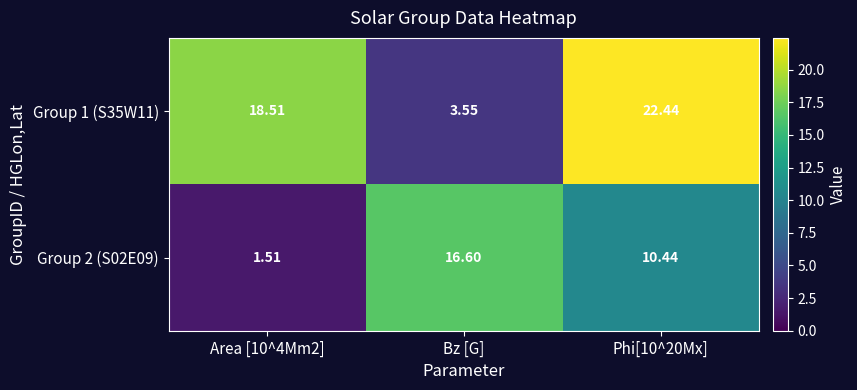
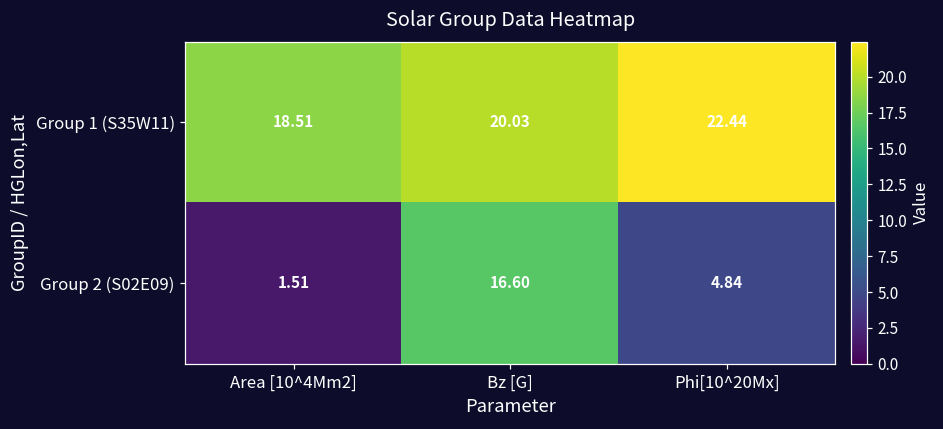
Group 1 (S35W11), Bz [G]: 3.55 -> 20.03
Group 2 (S02E09), Phi[10^20Mx]: 10.44 -> 4.84
